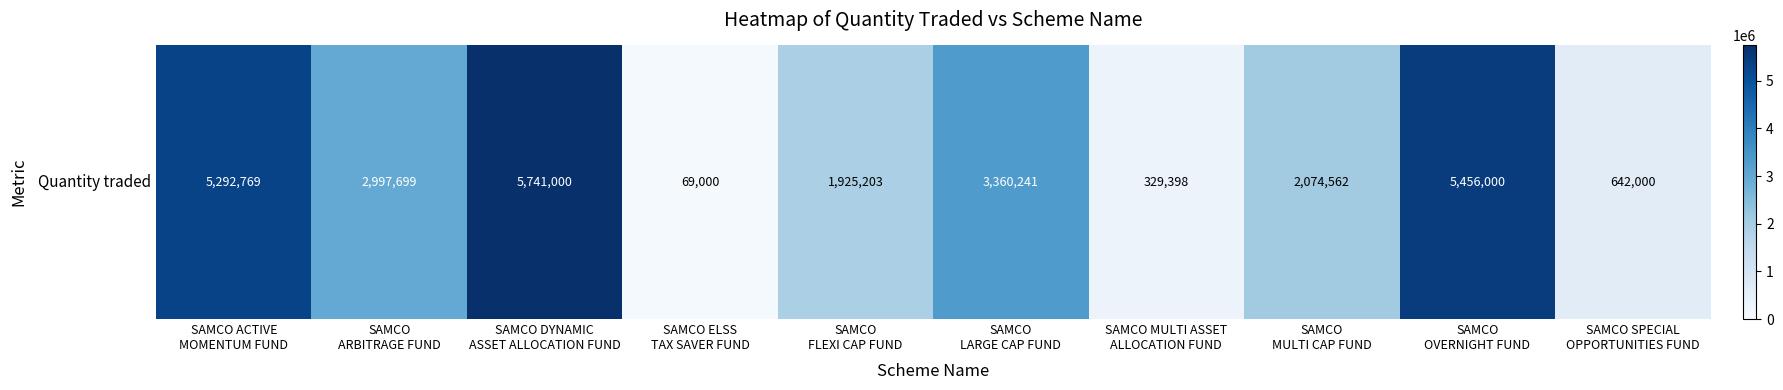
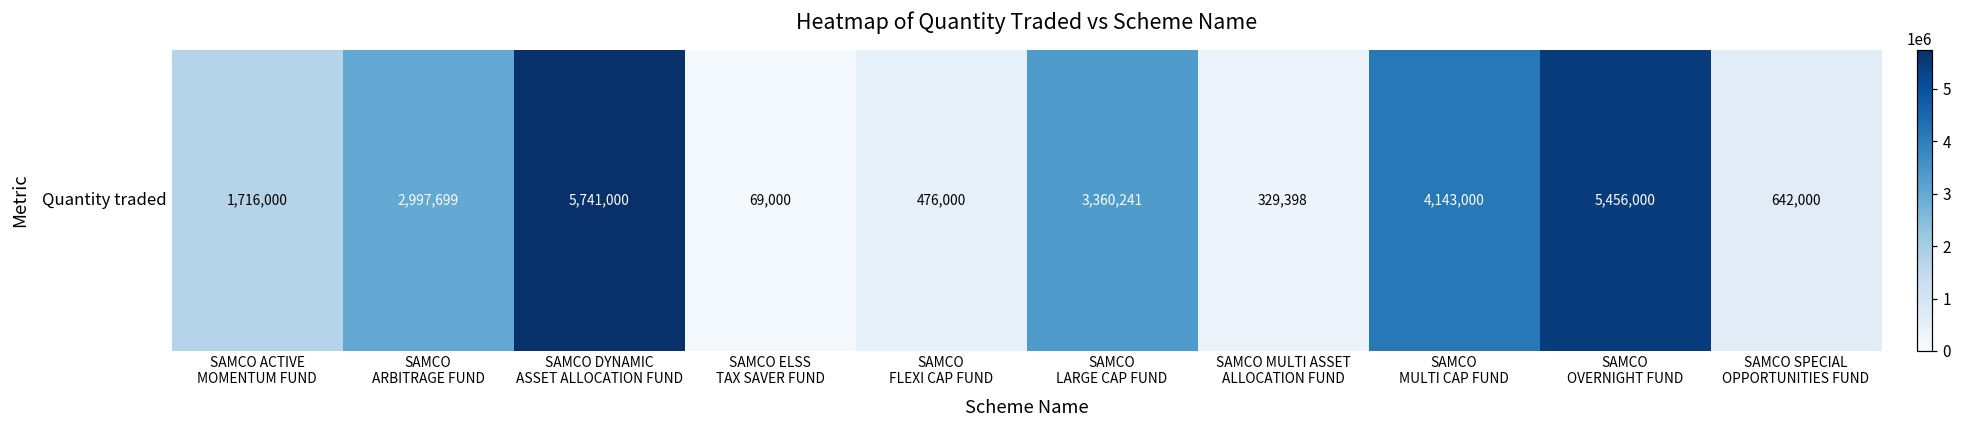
Quantity traded, SAMCO ACTIVE MOMENTUM FUND: 5,292,769 -> 1,716,000
Quantity traded, SAMCO FLEXI CAP FUND: 1,925,203 -> 476,000
Quantity traded, SAMCO MULTI CAP FUND: 2,074,562 -> 4,143,000
